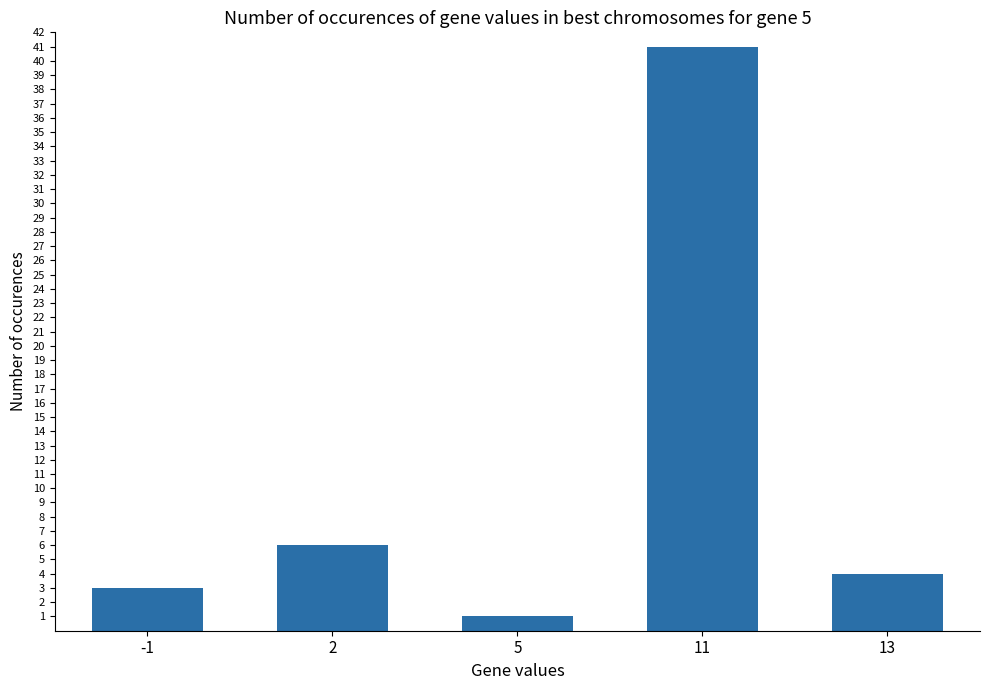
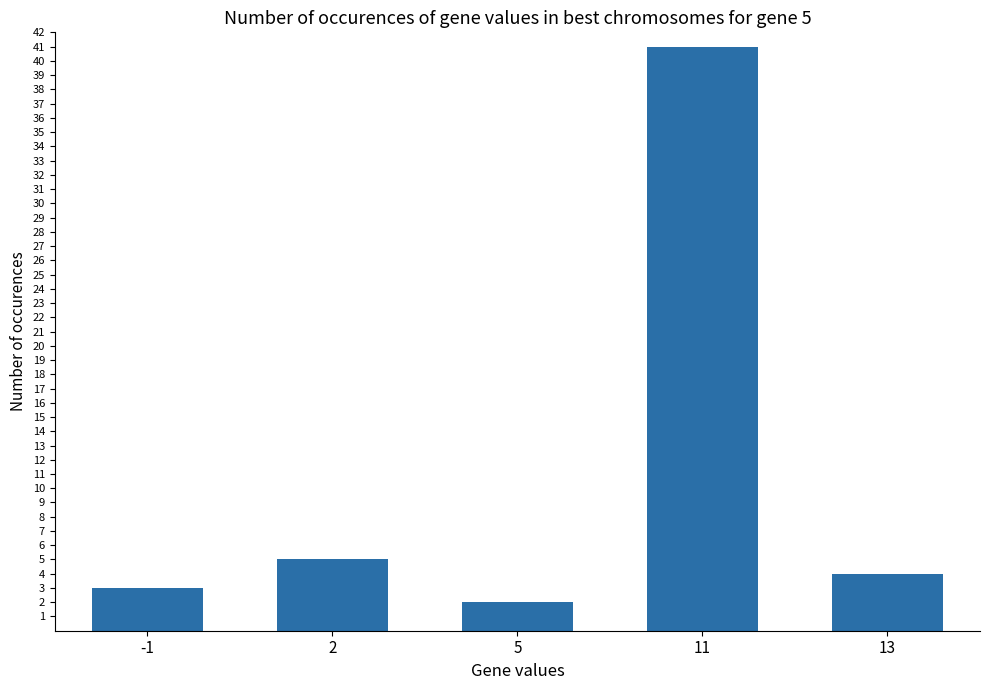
2: 6 -> 5
5: 1 -> 2
